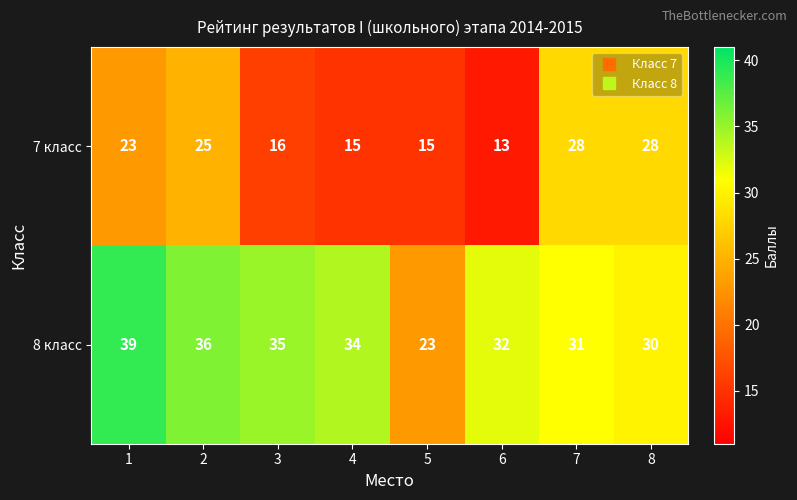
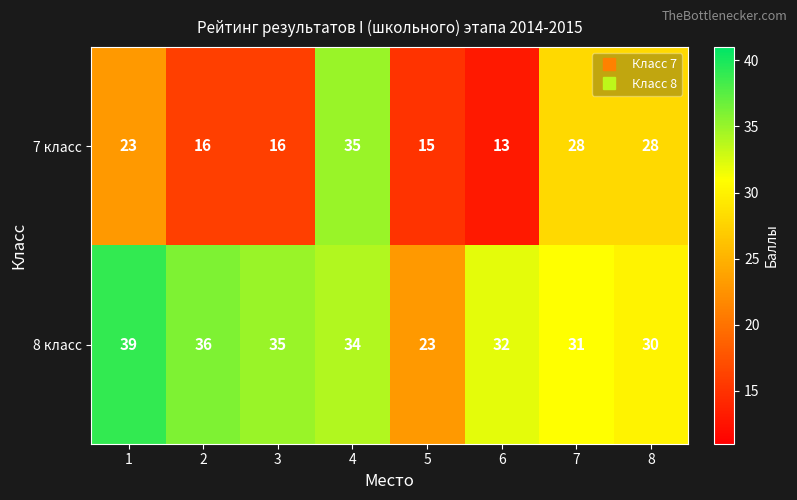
7 класс, 2: 25 -> 16
7 класс, 4: 15 -> 35
